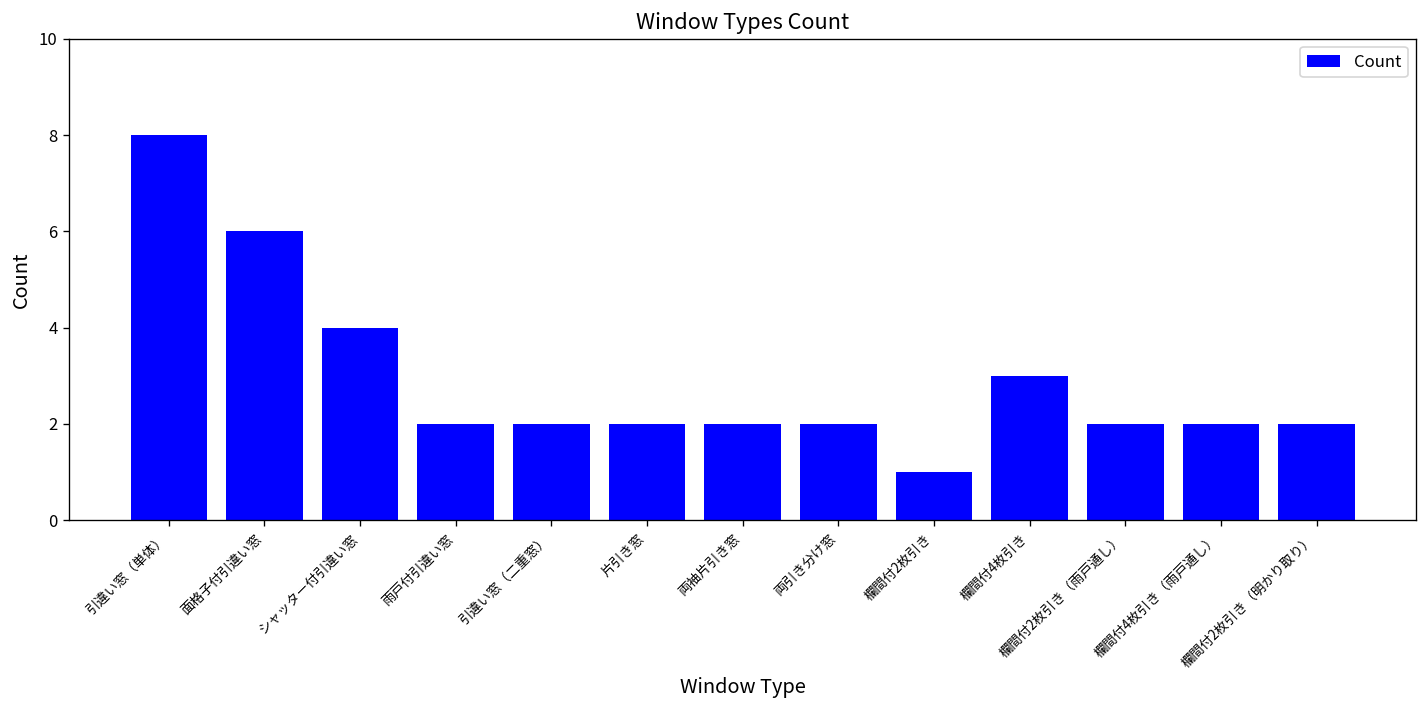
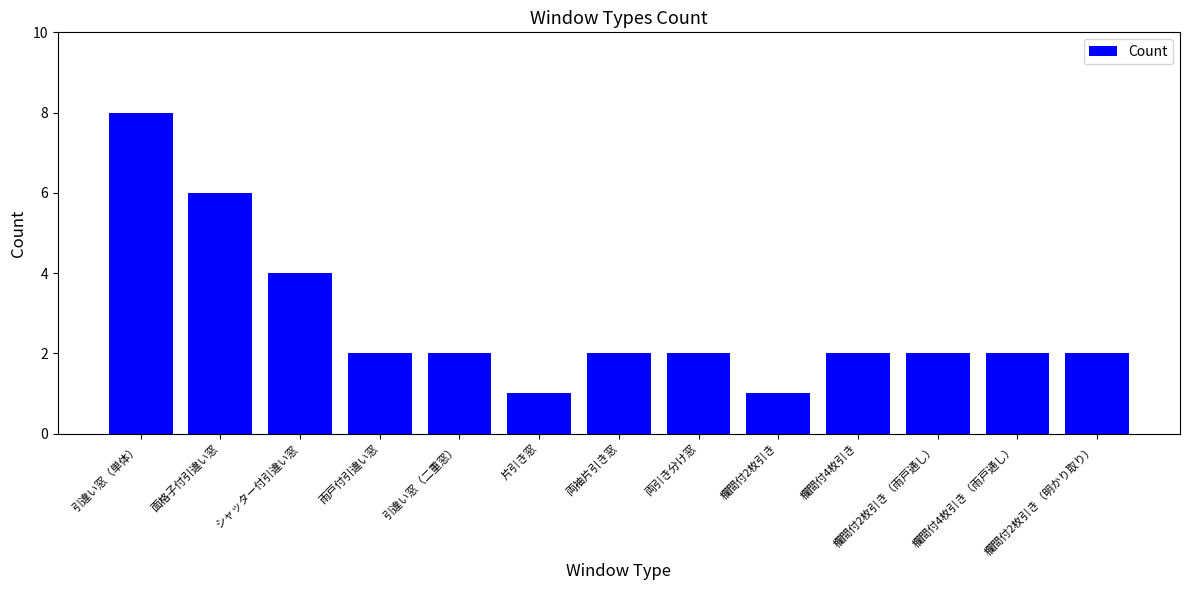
片引き窓: 2 -> 1
欄間付4枚引き: 3 -> 2
